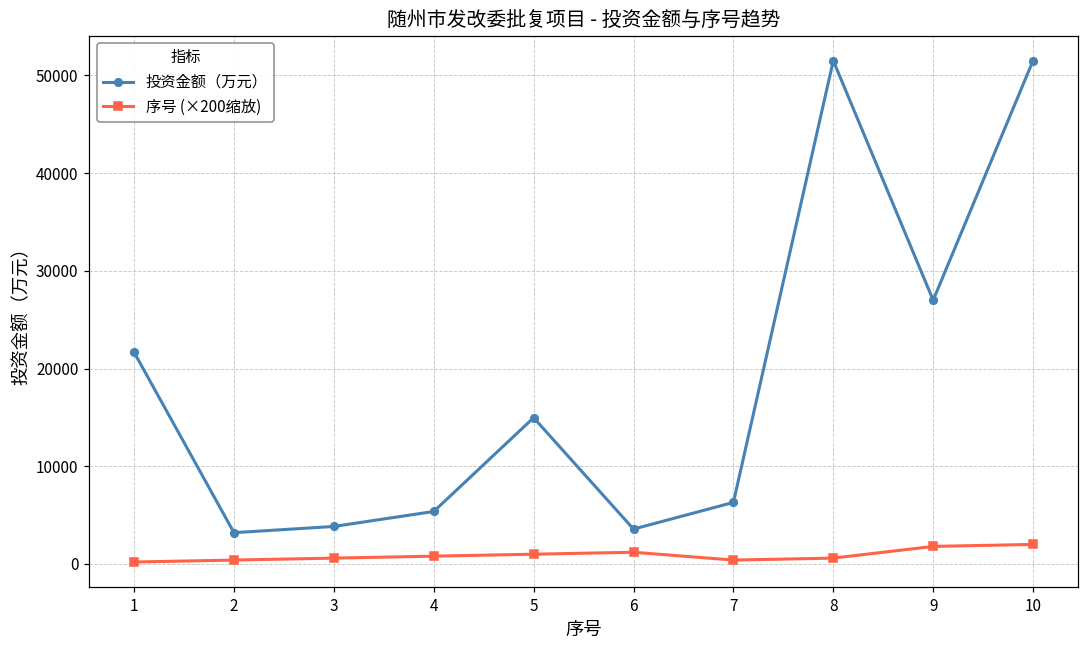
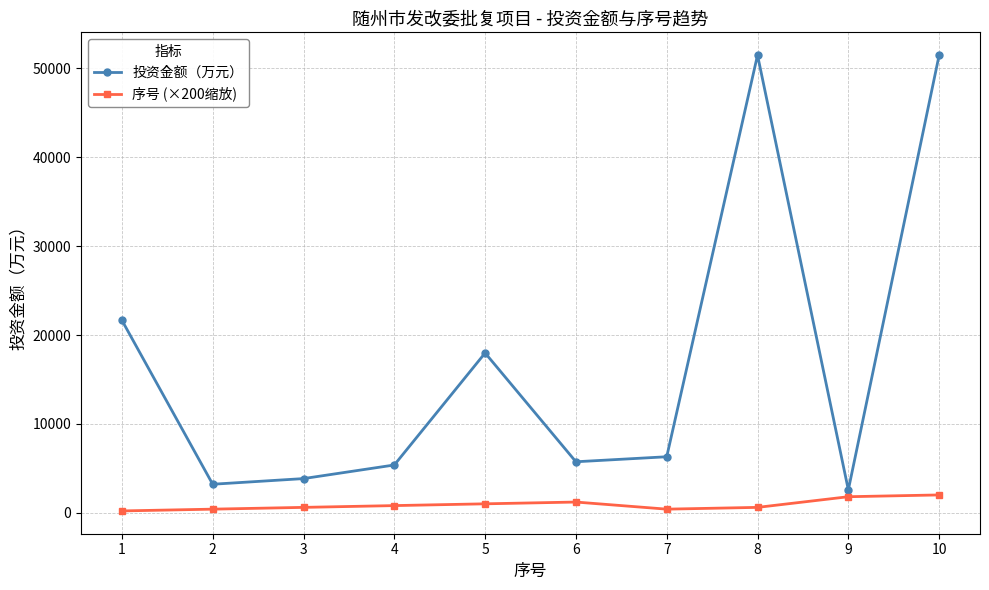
投资金额（万元）, 5: 15000 -> 18000
投资金额（万元）, 6: 4000 -> 6000
投资金额（万元）, 9: 27000 -> 3000
